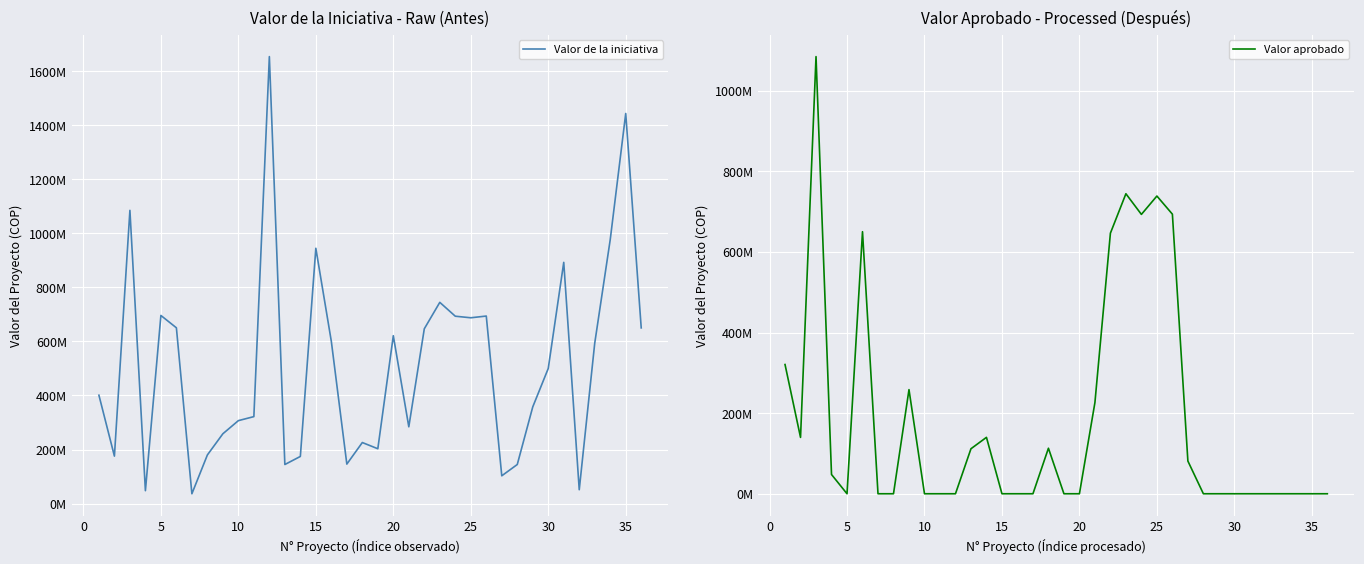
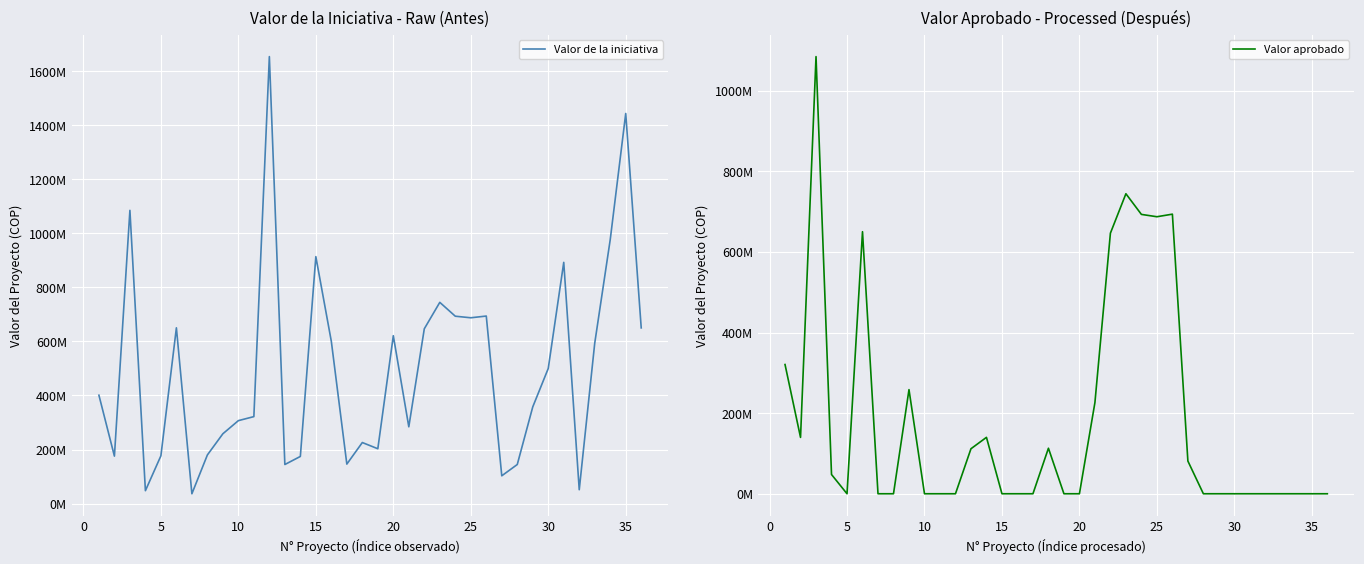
Valor de la Iniciativa - Raw (Antes), 5: 700000000 -> 180000000
Valor de la Iniciativa - Raw (Antes), 15: 940000000 -> 910000000
Valor Aprobado - Processed (Después), 25: 740000000 -> 690000000
